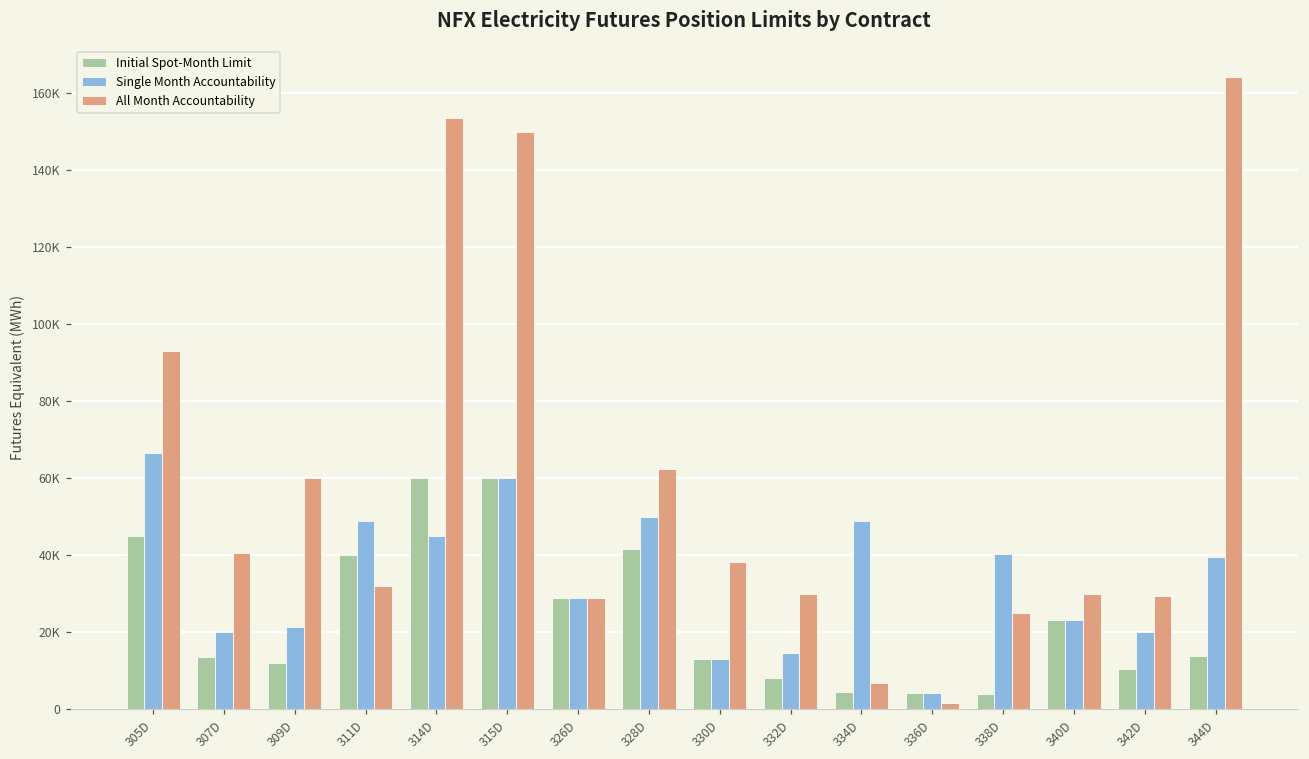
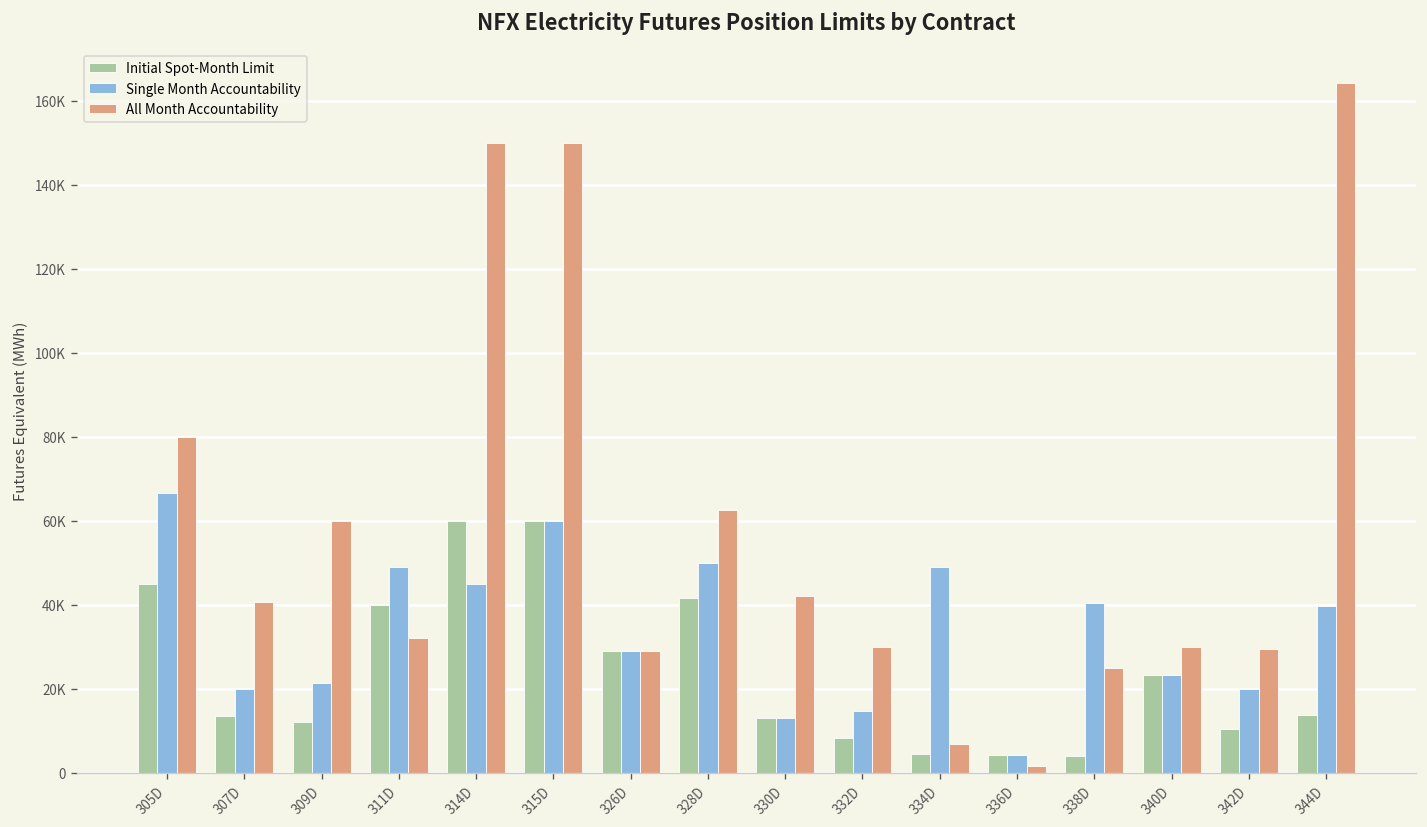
All Month Accountability, 305D: 93000 -> 80000
All Month Accountability, 314D: 154000 -> 150000
All Month Accountability, 330D: 38000 -> 42000
